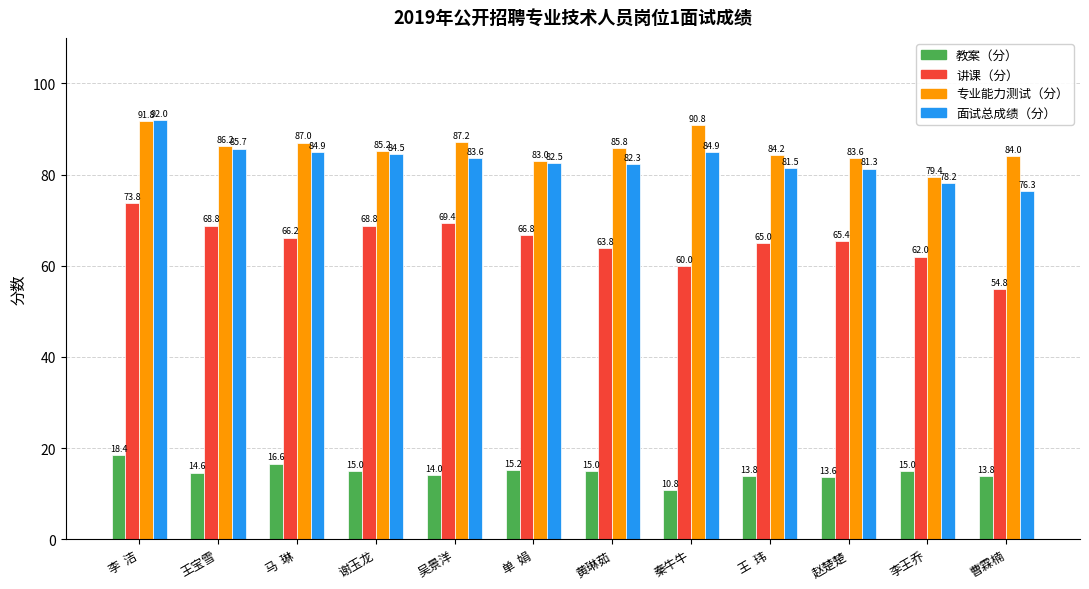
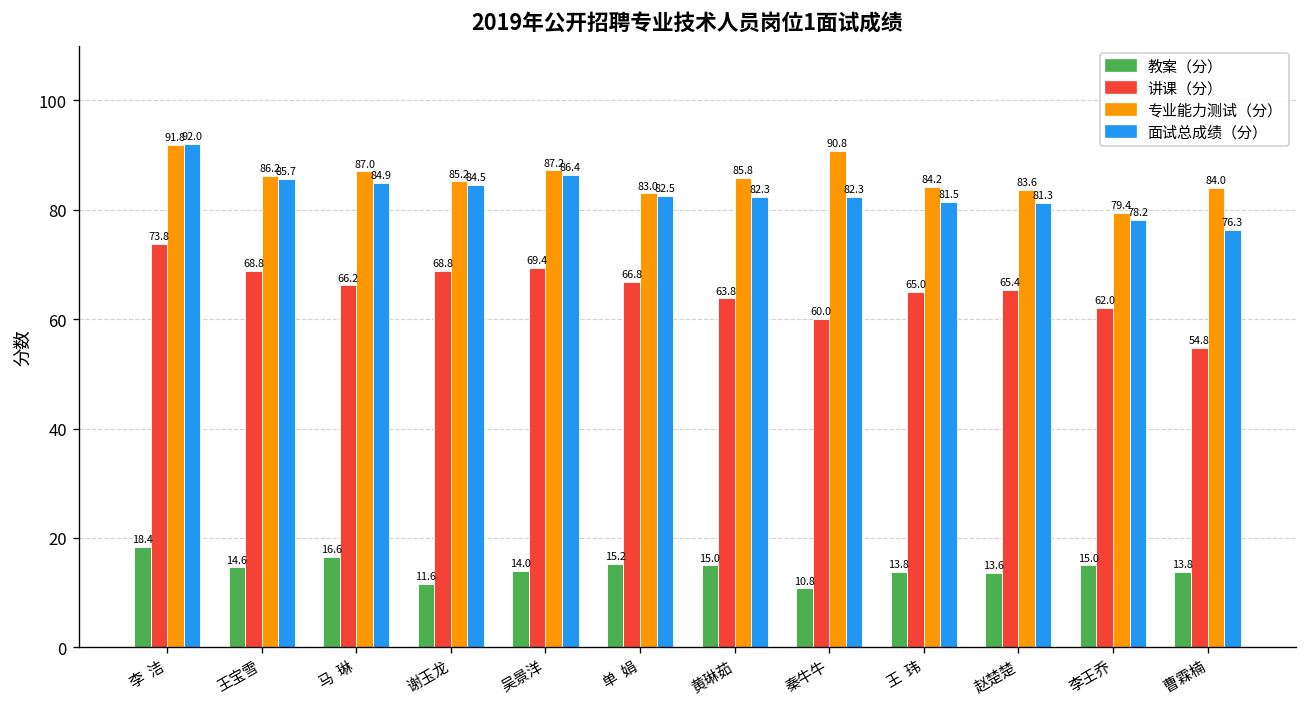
教案（分）, 谢玉龙: 15.0 -> 11.6
面试总成绩（分）, 吴景洋: 83.6 -> 86.4
面试总成绩（分）, 秦牛牛: 84.9 -> 82.3
